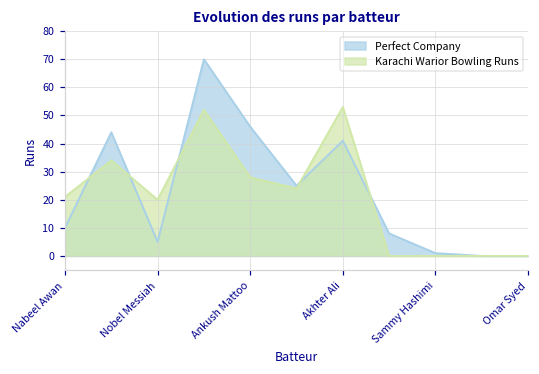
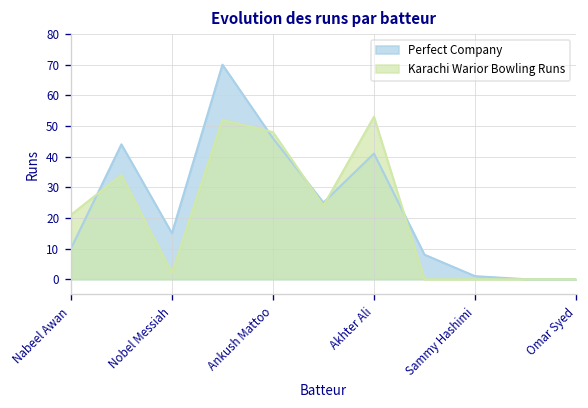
Perfect Company, Nobel Messiah: 5 -> 15
Karachi Warior Bowling Runs, Nobel Messiah: 20 -> 2
Karachi Warior Bowling Runs, Ankush Mattoo: 28 -> 48
